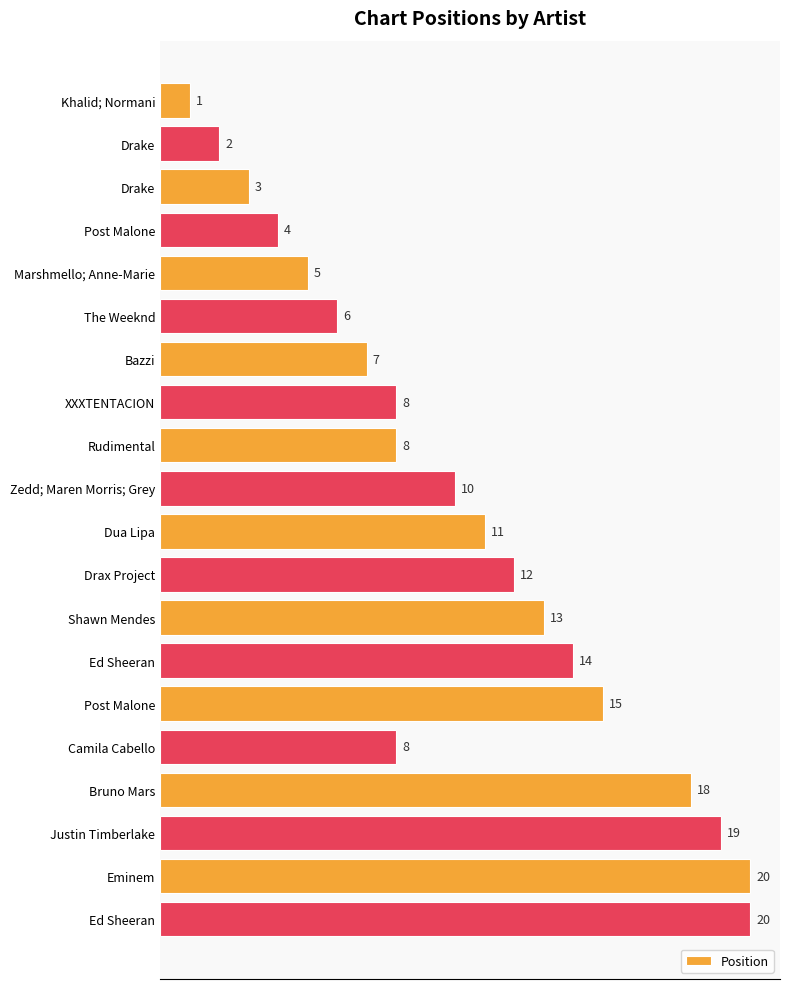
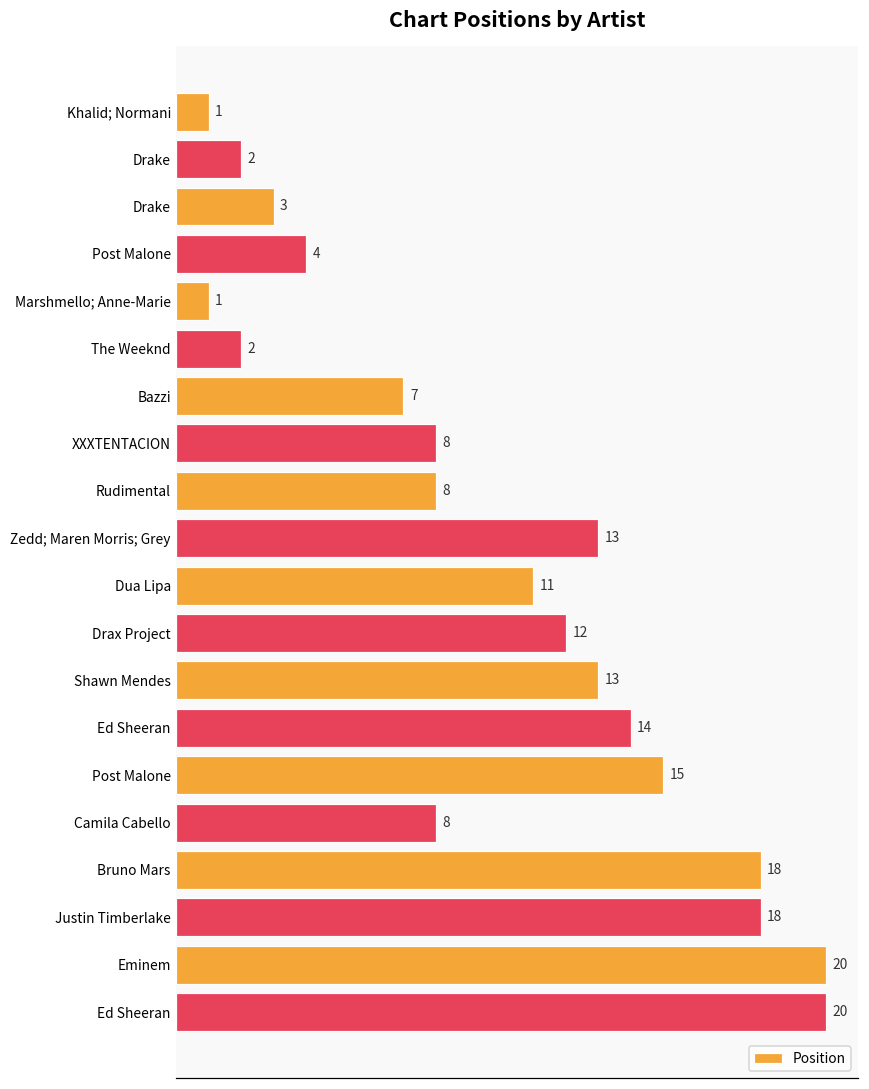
Marshmello; Anne-Marie: 5 -> 1
The Weeknd: 6 -> 2
Zedd; Maren Morris; Grey: 10 -> 13
Justin Timberlake: 19 -> 18
